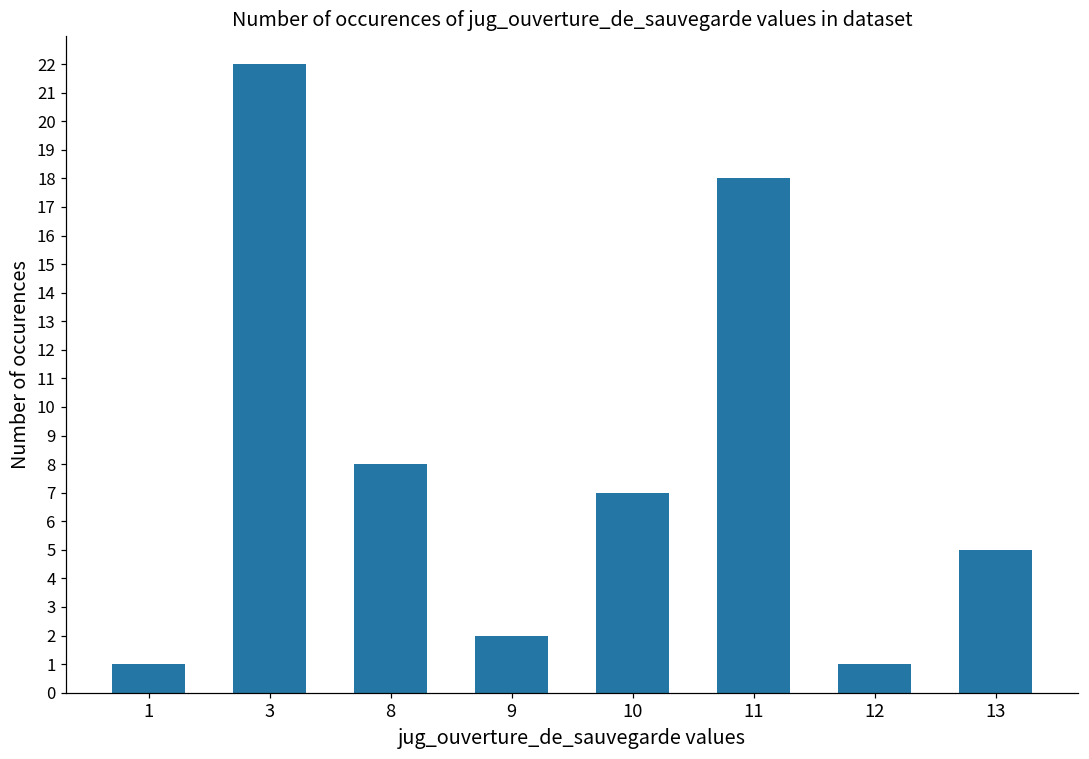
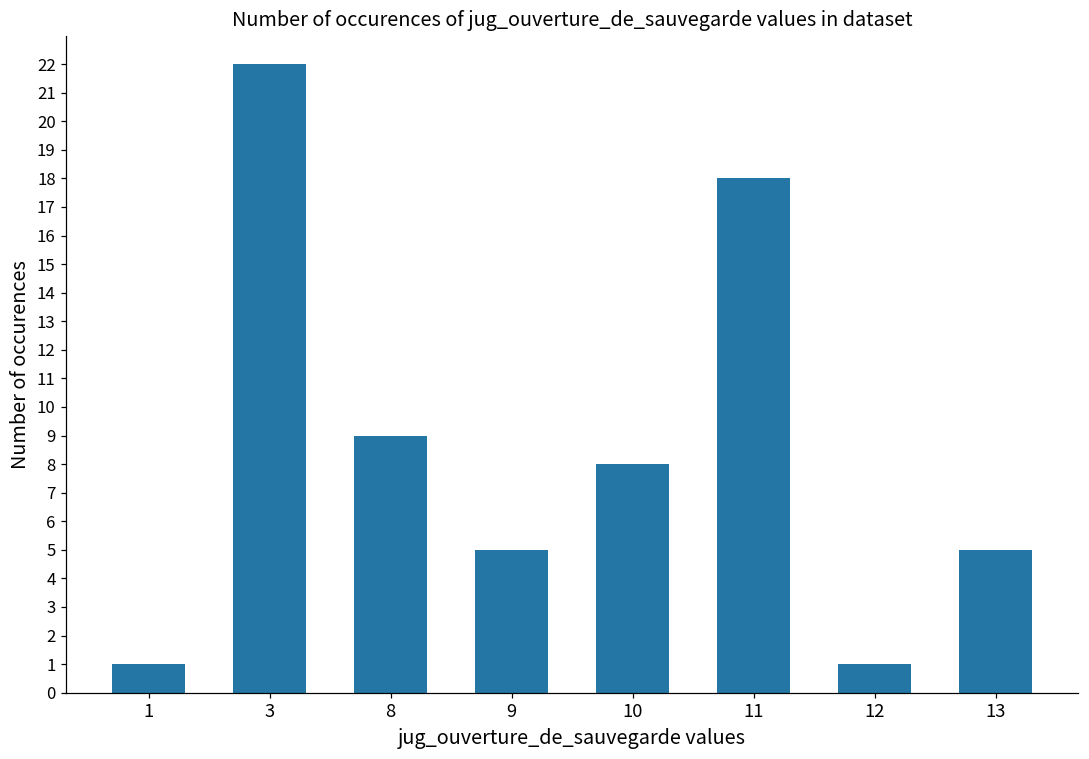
8: 8 -> 9
9: 2 -> 5
10: 7 -> 8
